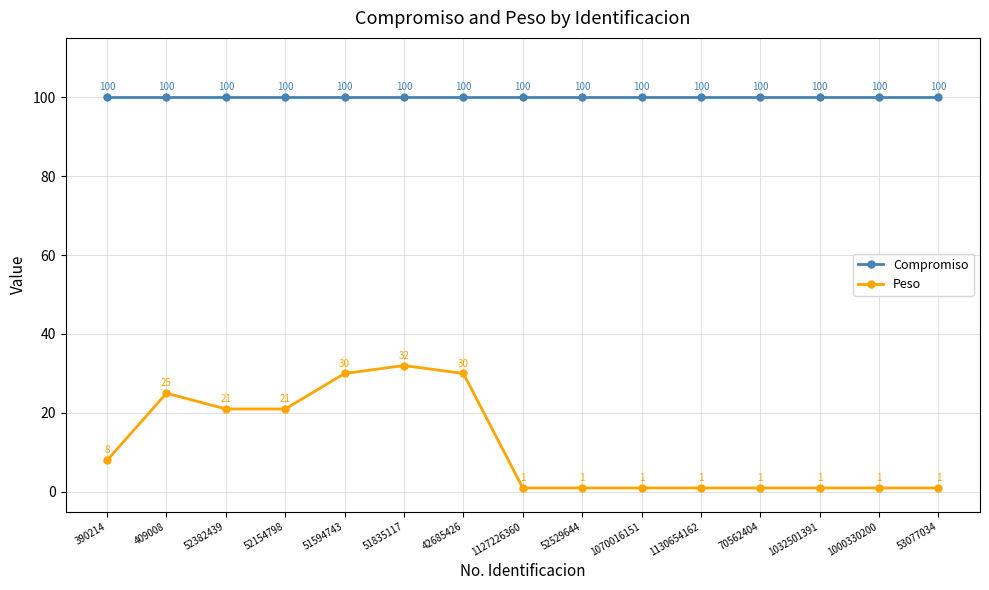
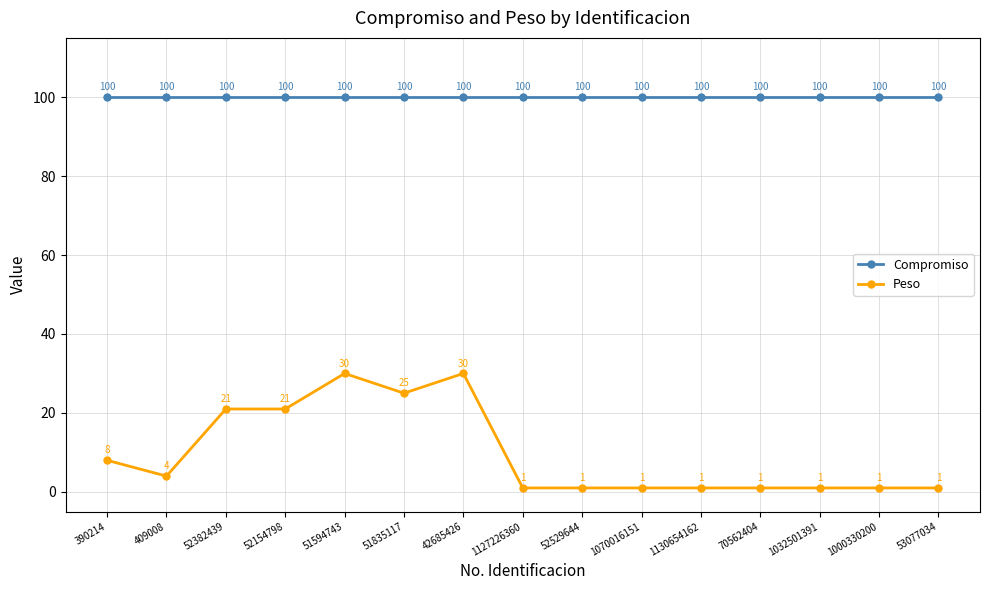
Peso, 409008: 25 -> 4
Peso, 51835117: 32 -> 25
